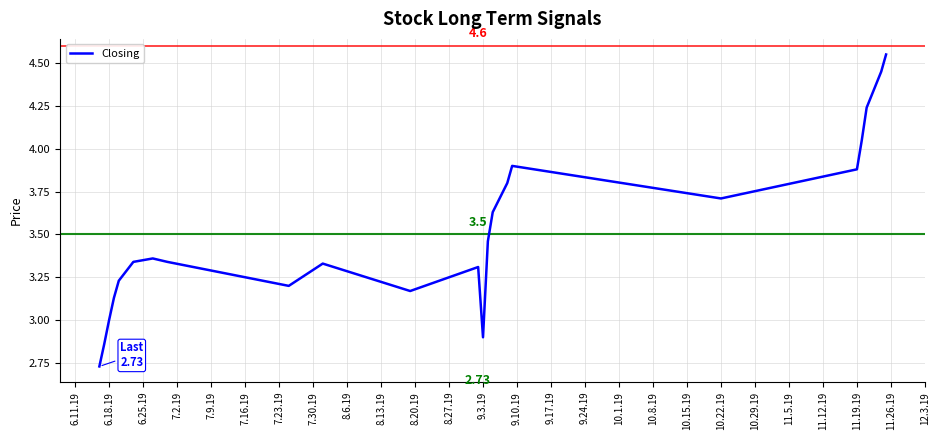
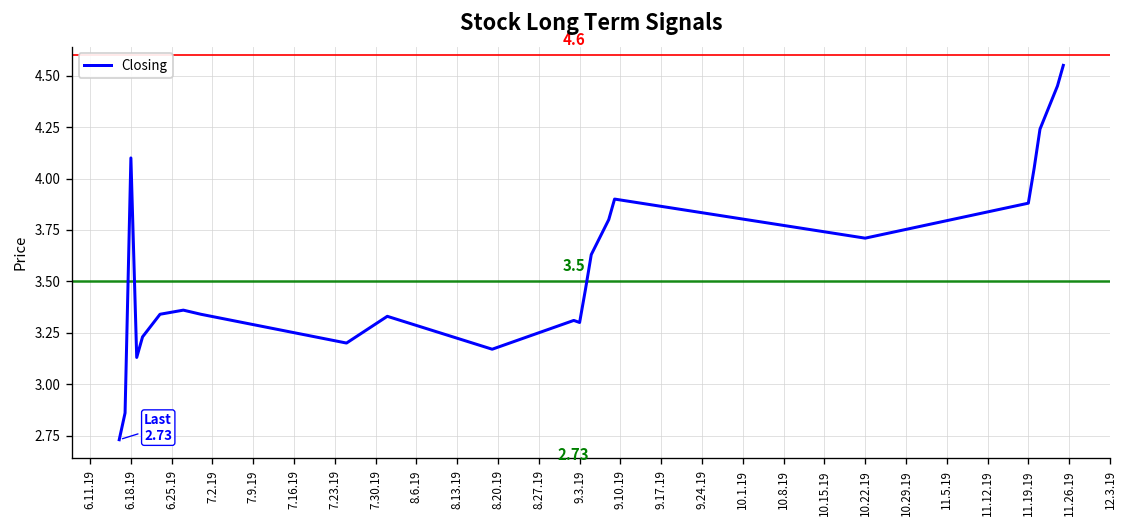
6.18.19: 3.0 -> 4.1
9.3.19: 2.9 -> 3.3
